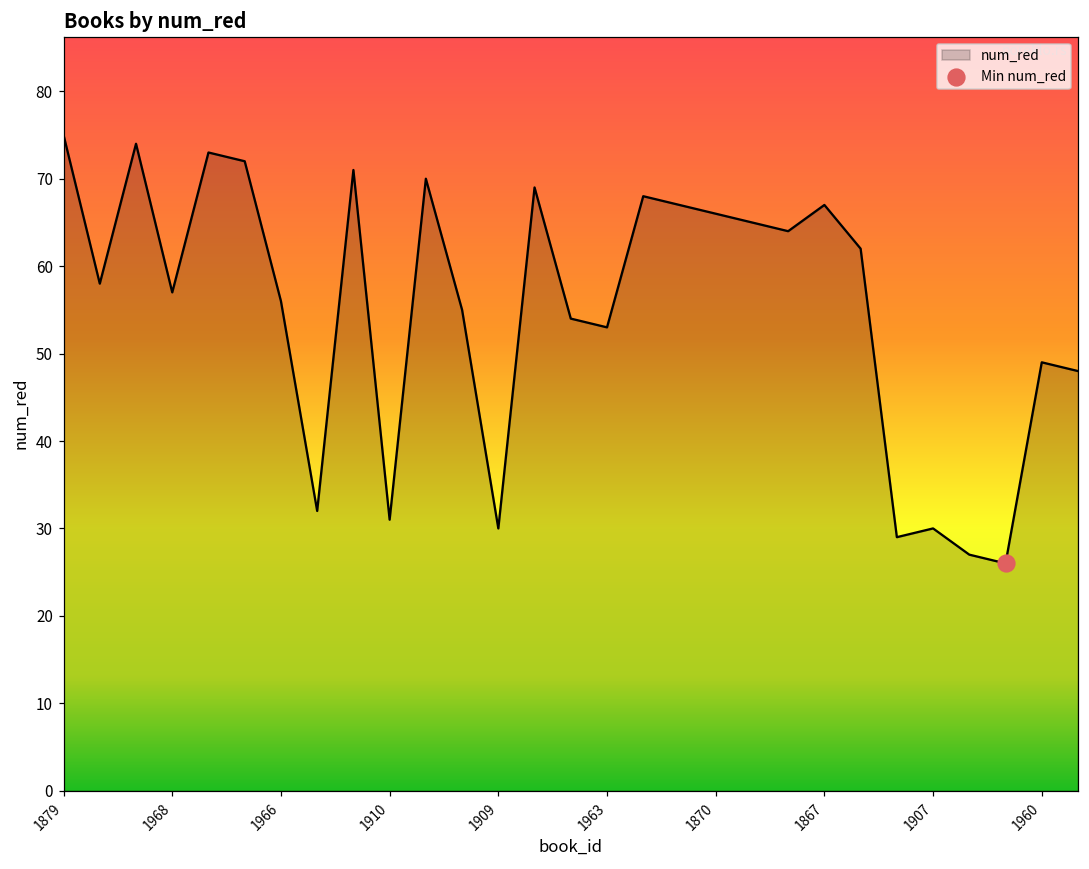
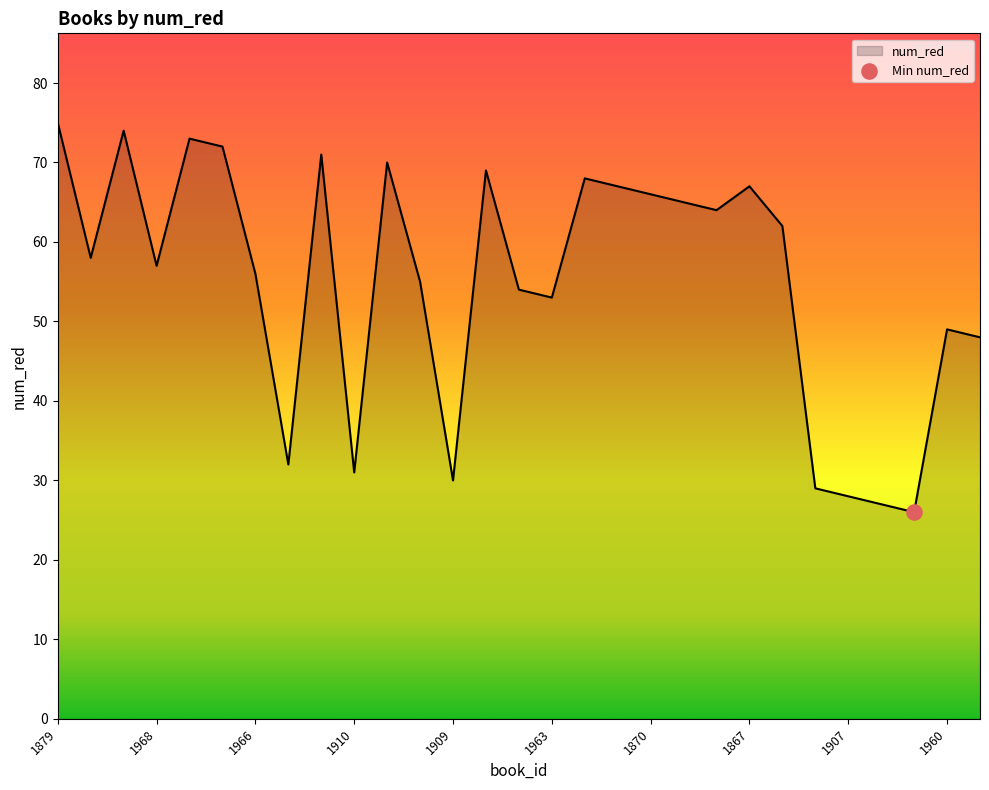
num_red, 1907: 30 -> 28
